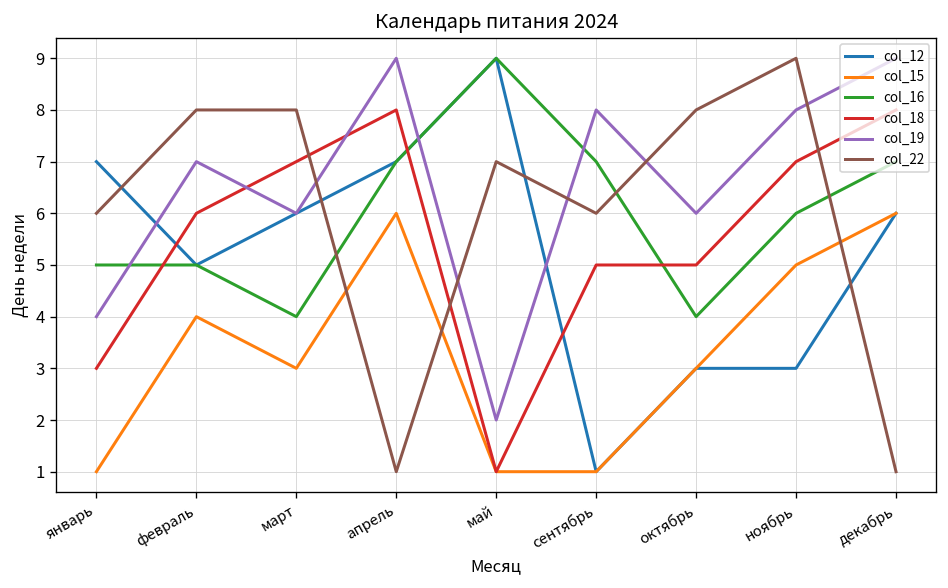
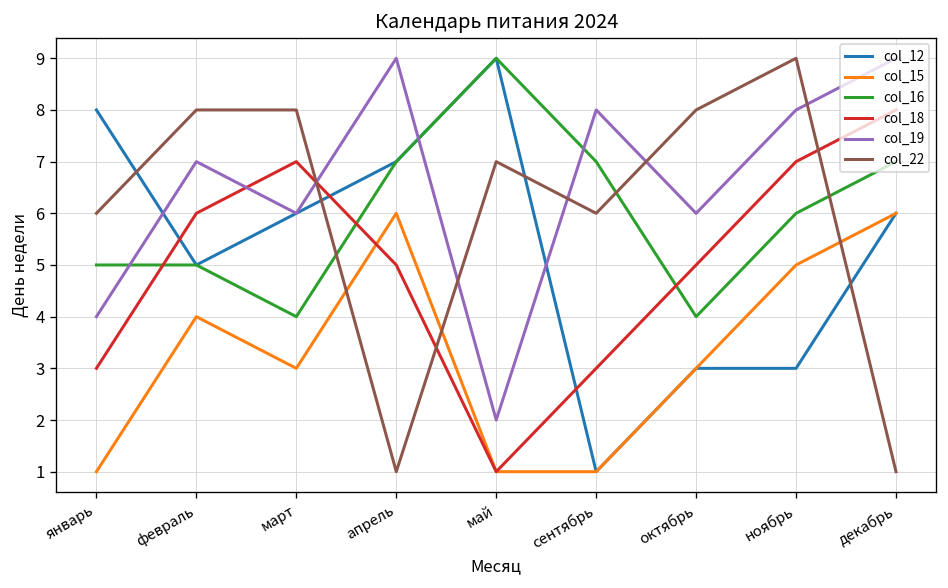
col_12, январь: 7 -> 8
col_18, апрель: 8 -> 5
col_18, сентябрь: 5 -> 3
